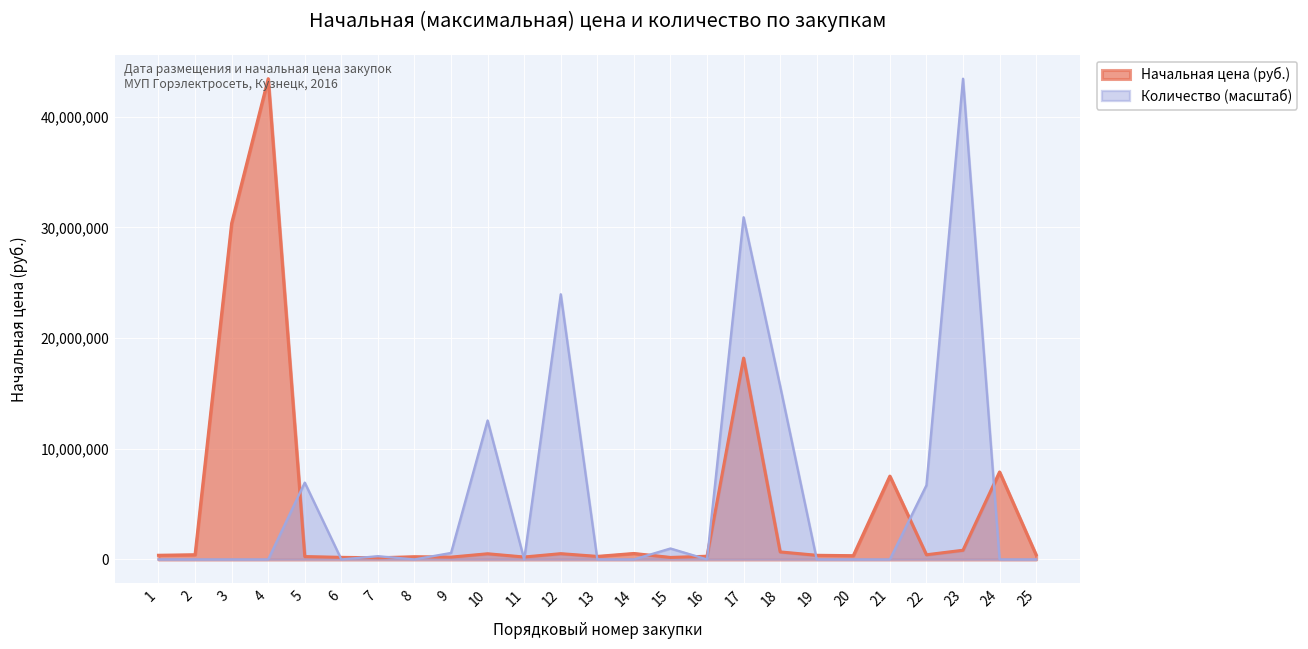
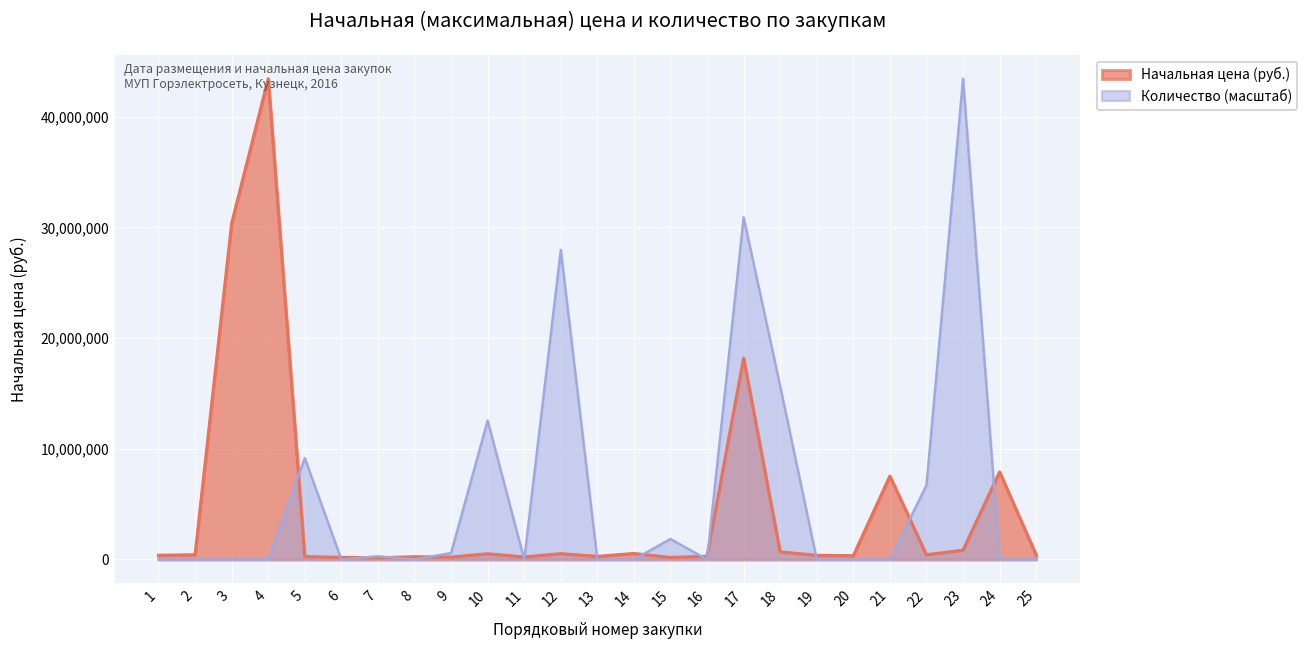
Количество (масштаб), 5: 6,900,000 -> 9,200,000
Количество (масштаб), 12: 24,000,000 -> 28,000,000
Количество (масштаб), 15: 1,000,000 -> 1,900,000
